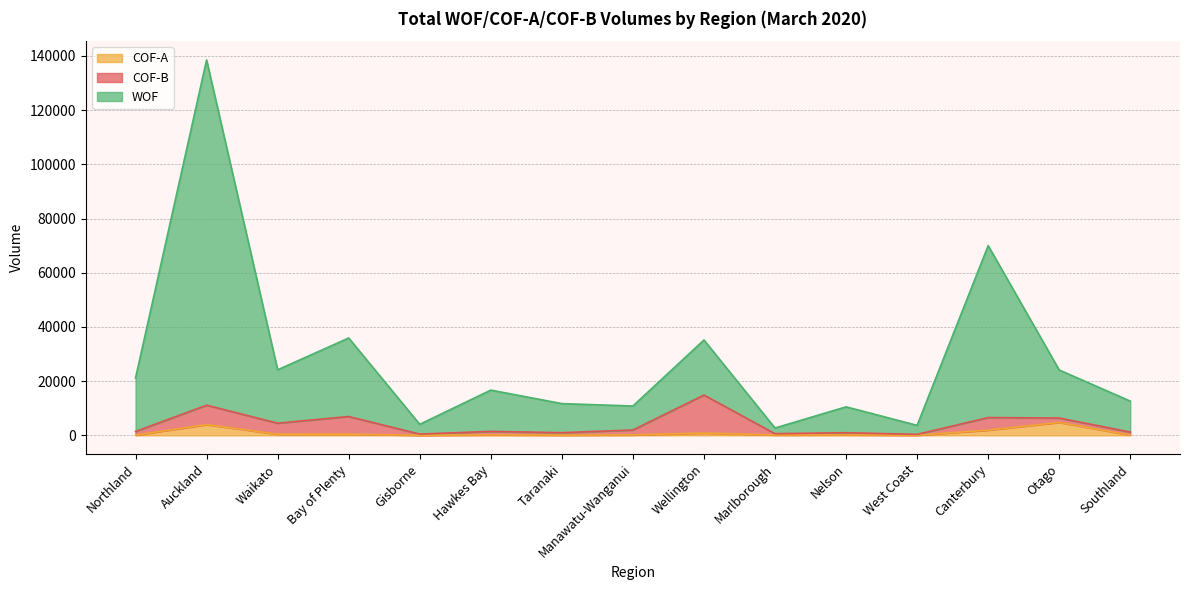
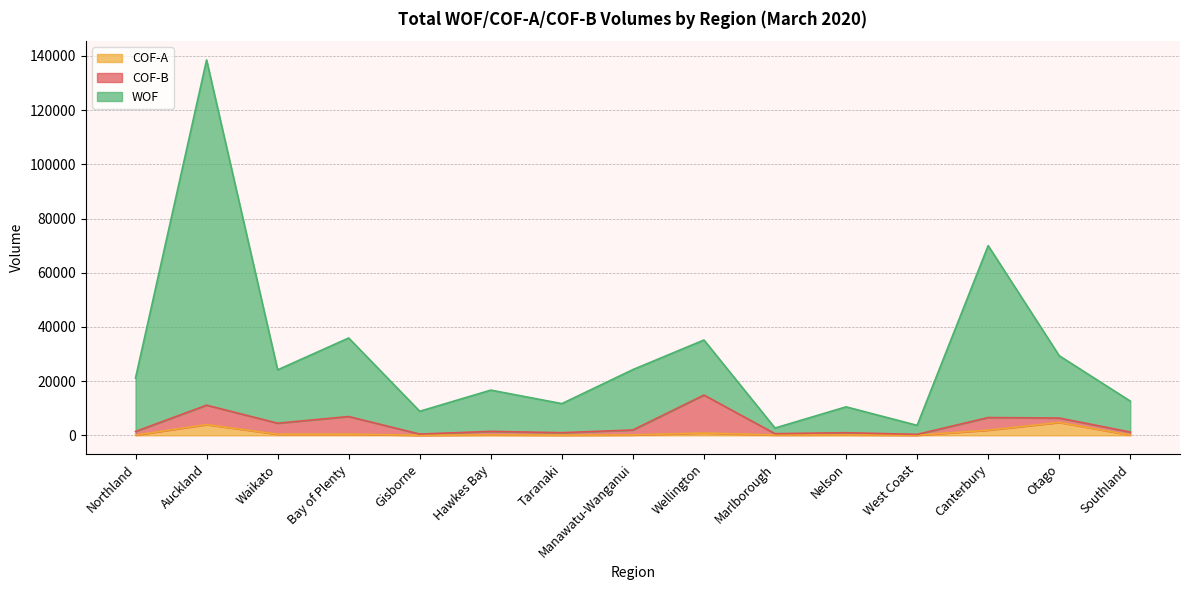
WOF, Gisborne: 4000 -> 8000
WOF, Manawatu-Wanganui: 9000 -> 22000
WOF, Otago: 18000 -> 23000
